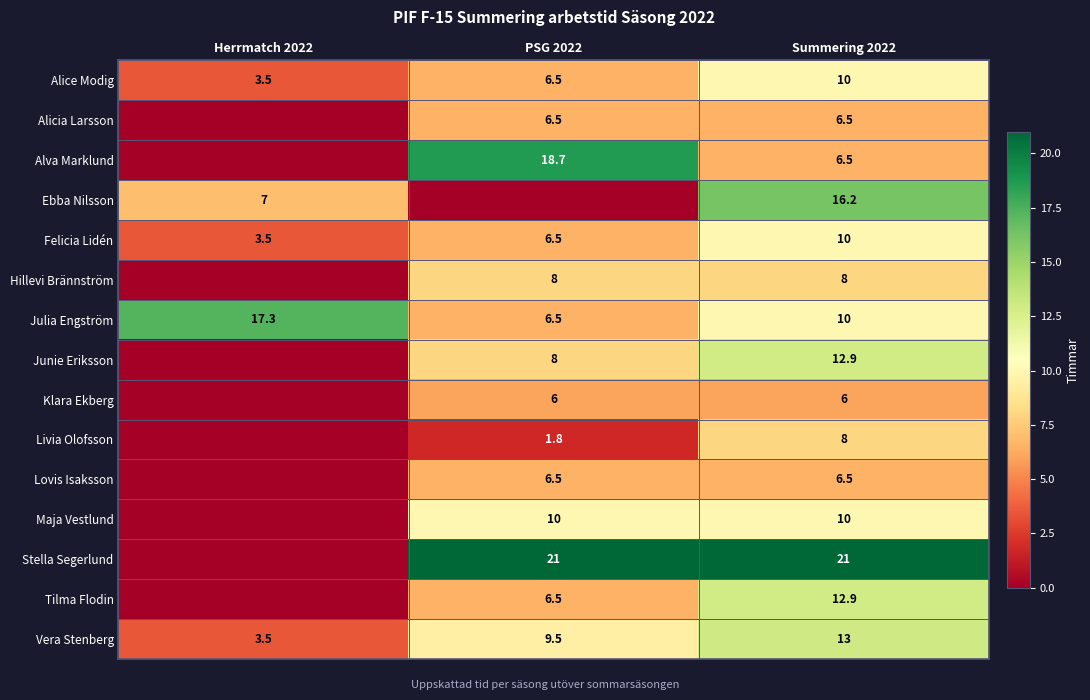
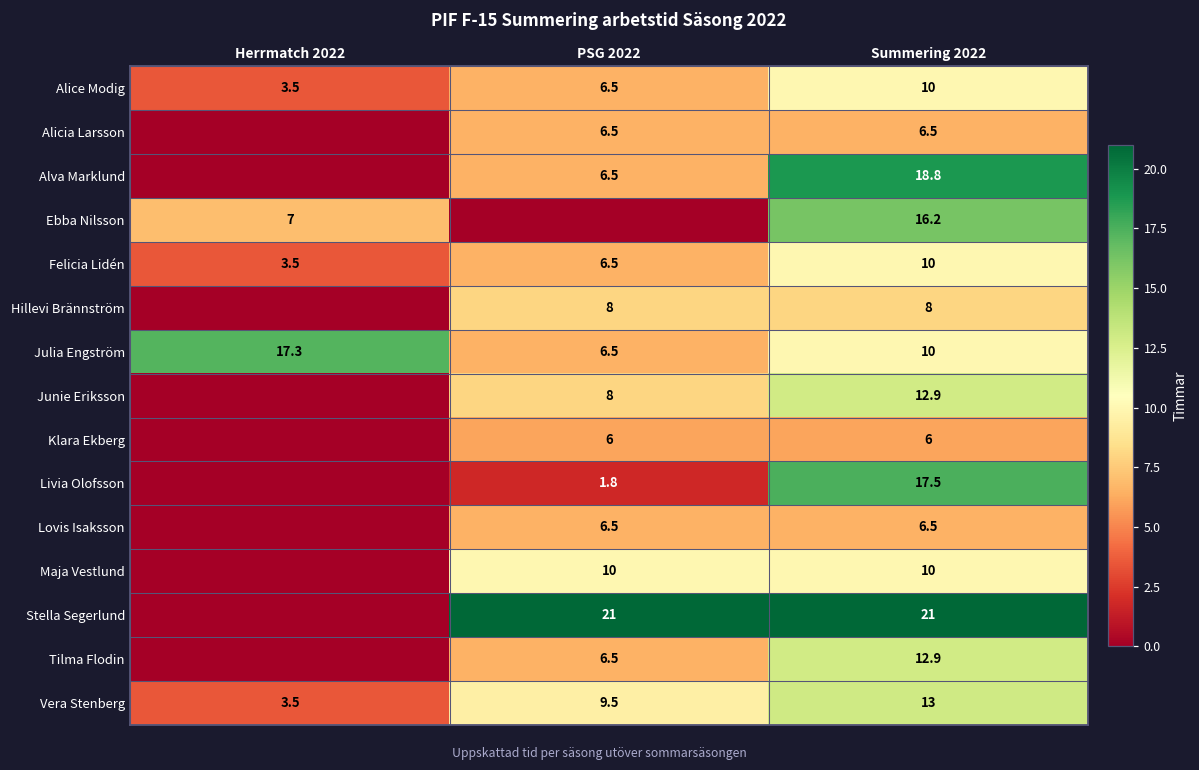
Alva Marklund, PSG 2022: 18.7 -> 6.5
Alva Marklund, Summering 2022: 6.5 -> 18.8
Livia Olofsson, Summering 2022: 8 -> 17.5
